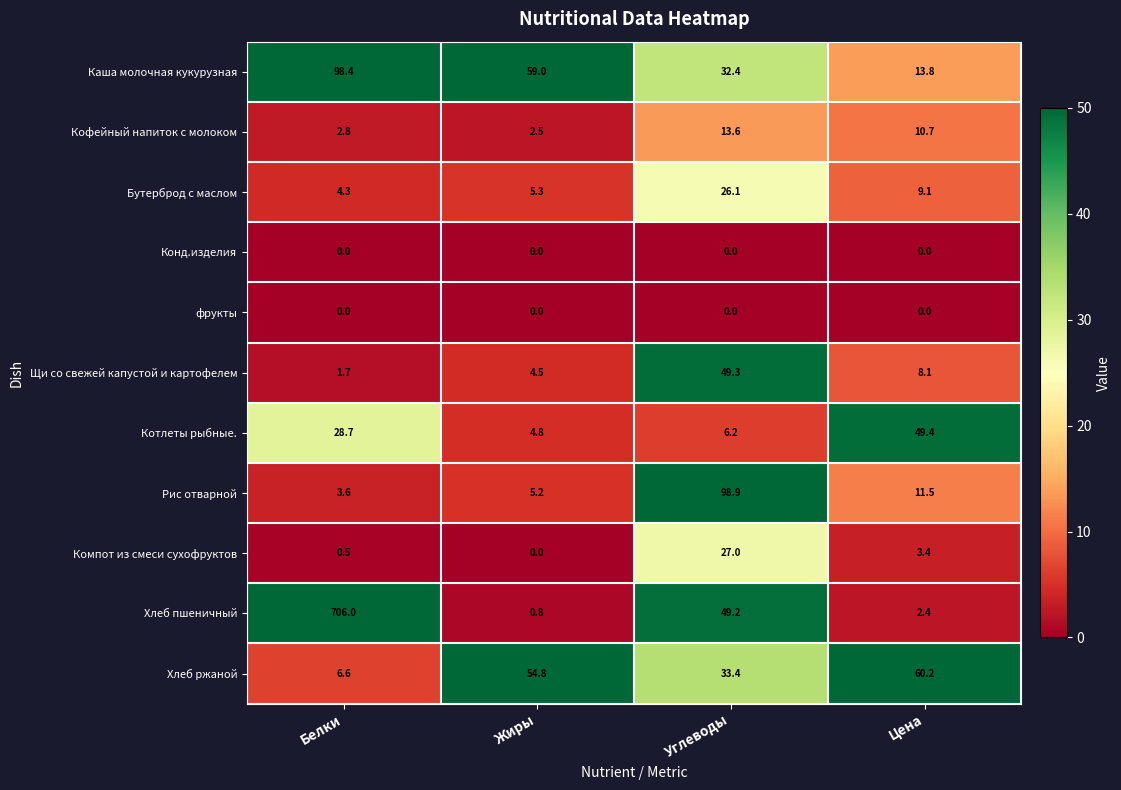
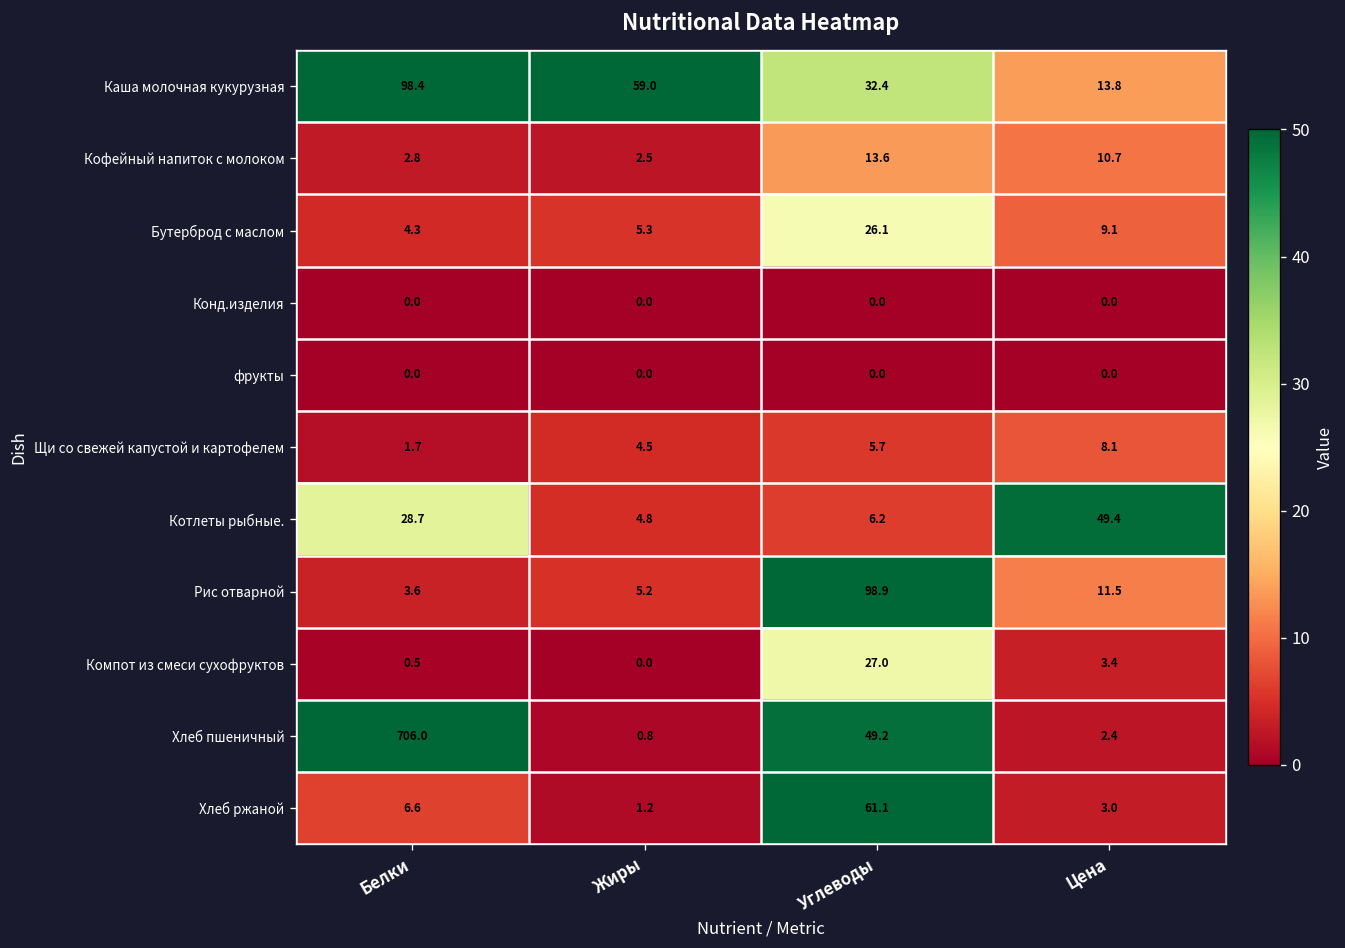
Щи со свежей капустой и картофелем, Углеводы: 49.3 -> 5.7
Хлеб ржаной, Жиры: 54.8 -> 1.2
Хлеб ржаной, Углеводы: 33.4 -> 61.1
Хлеб ржаной, Цена: 60.2 -> 3.0
